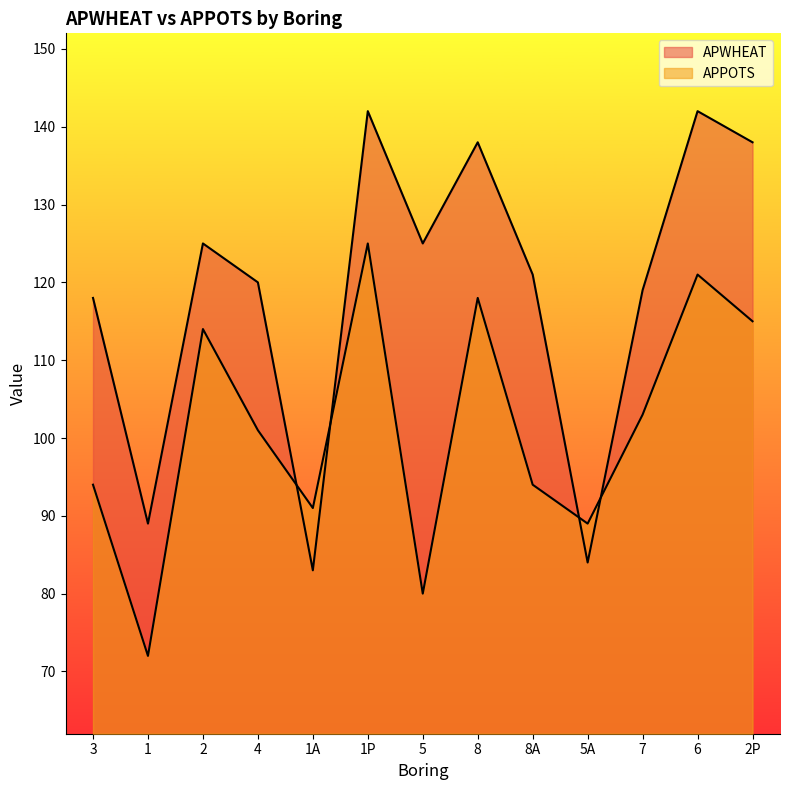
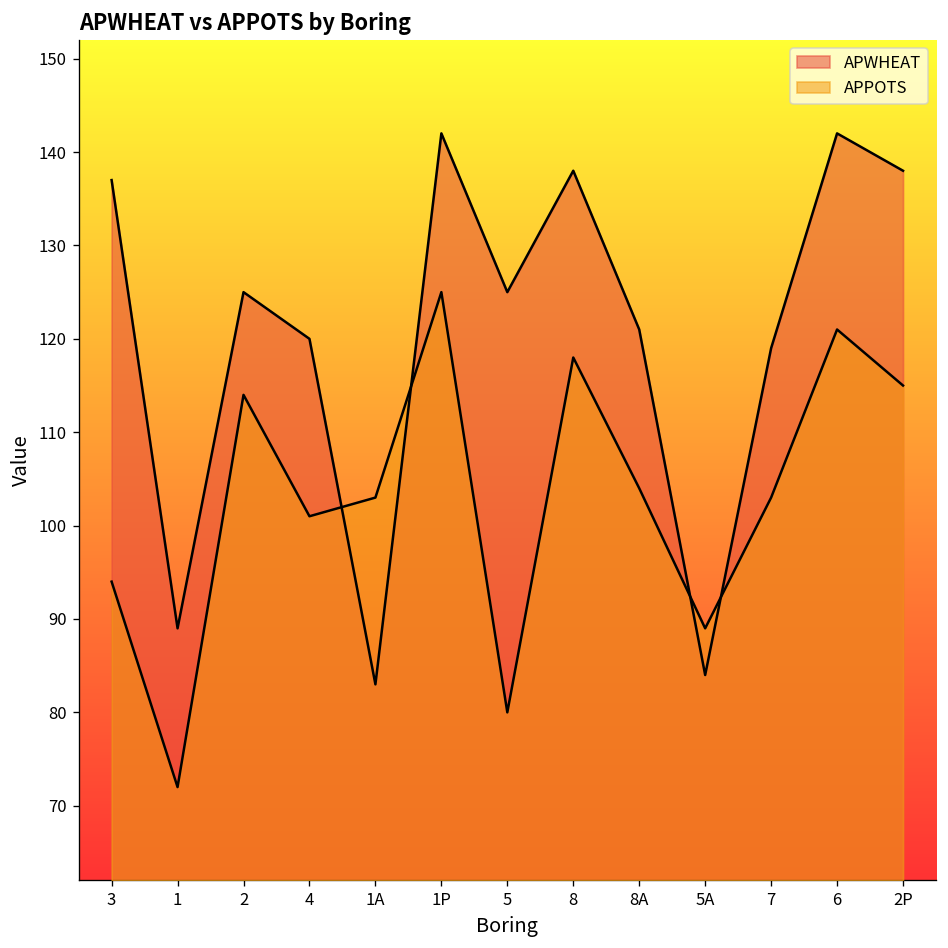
APWHEAT, 3: 118 -> 137
APPOTS, 1A: 91 -> 103
APPOTS, 8A: 94 -> 104
